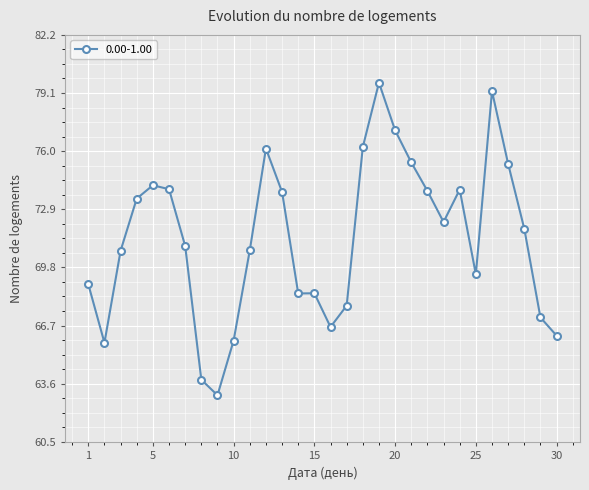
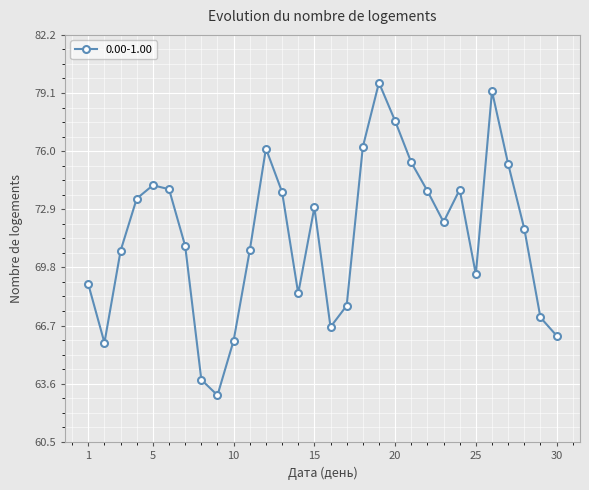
15: 68.4 -> 73.0
20: 77.1 -> 77.6
